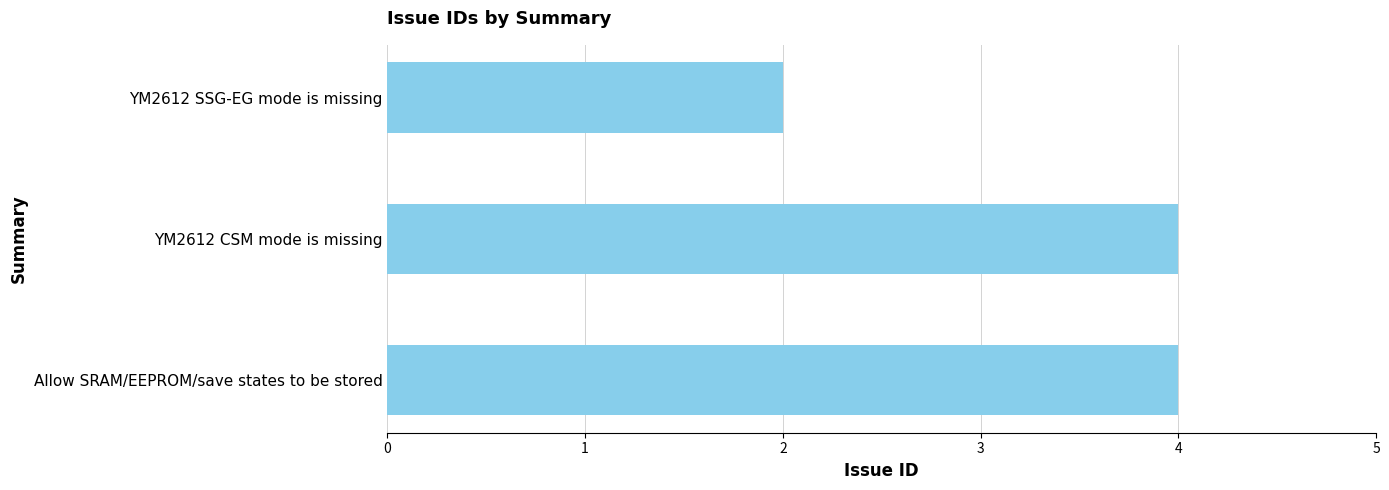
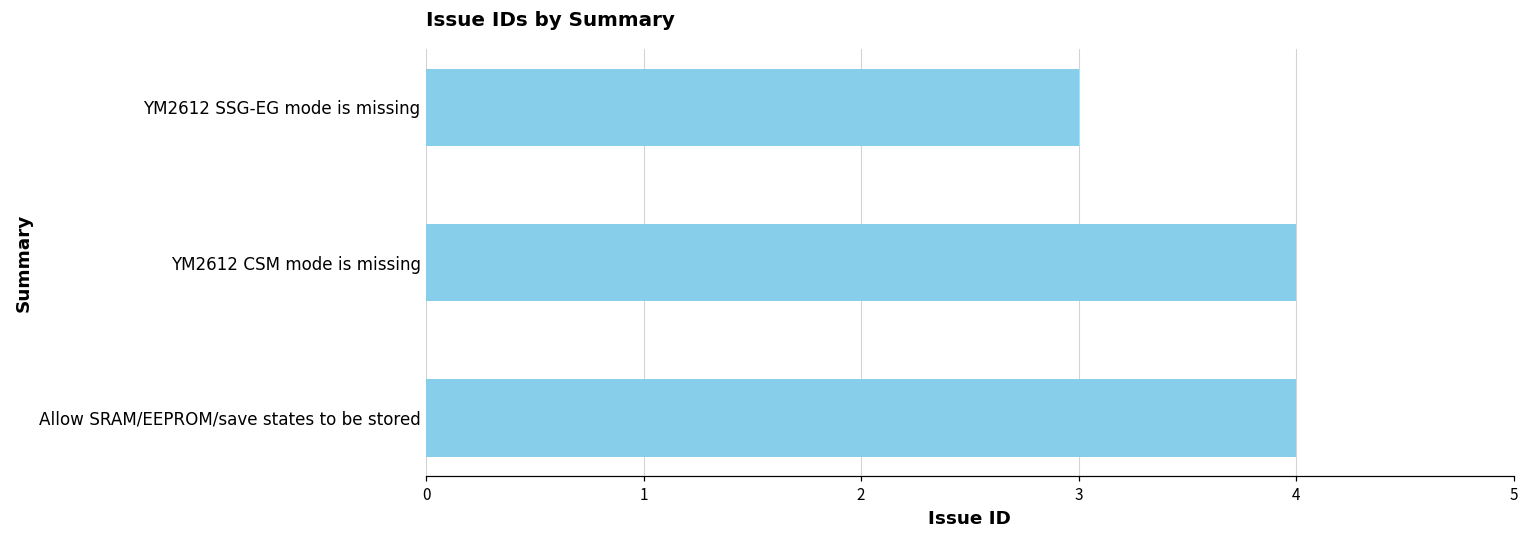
YM2612 SSG-EG mode is missing: 2 -> 3
